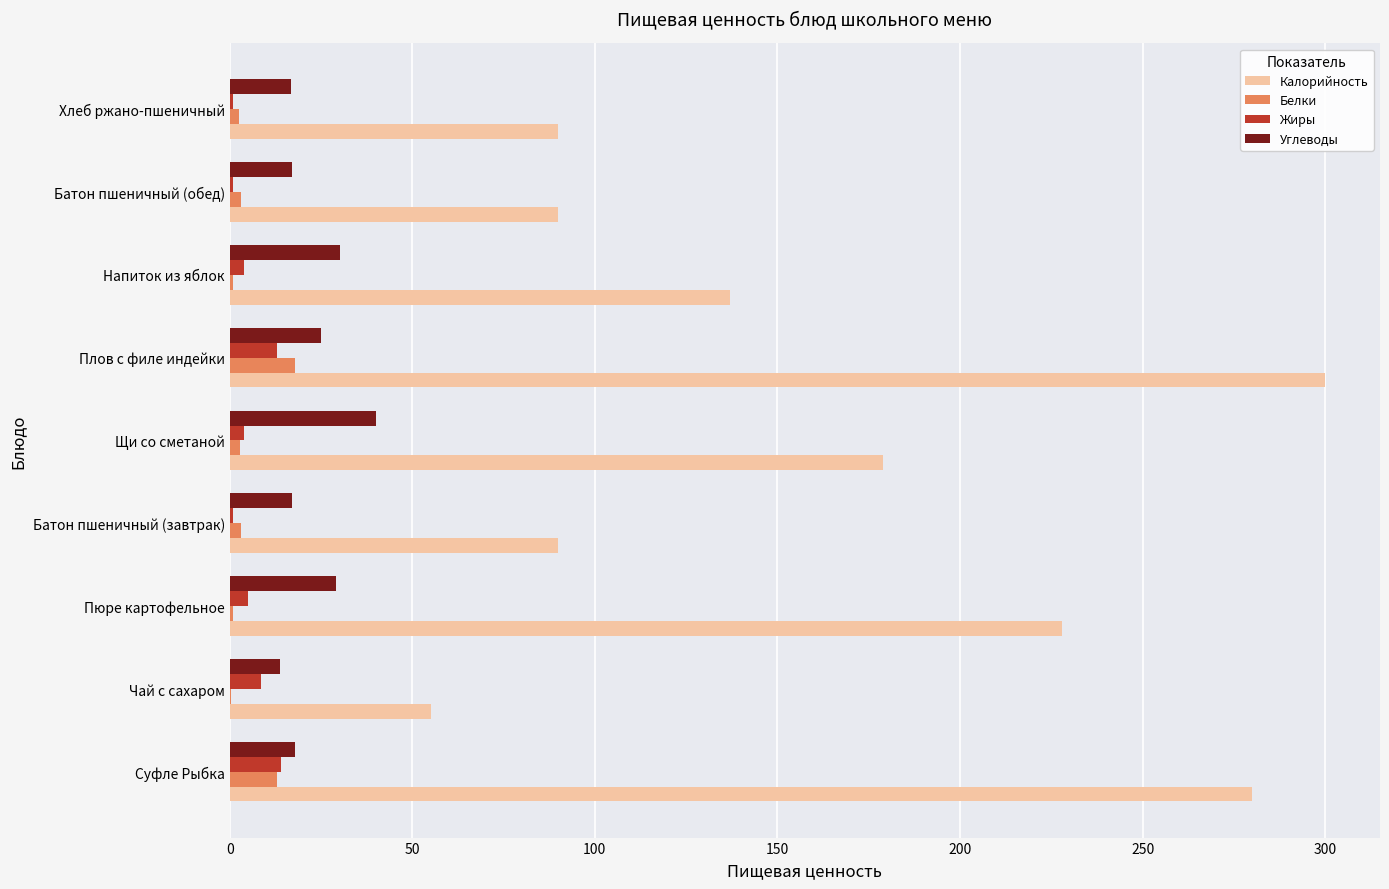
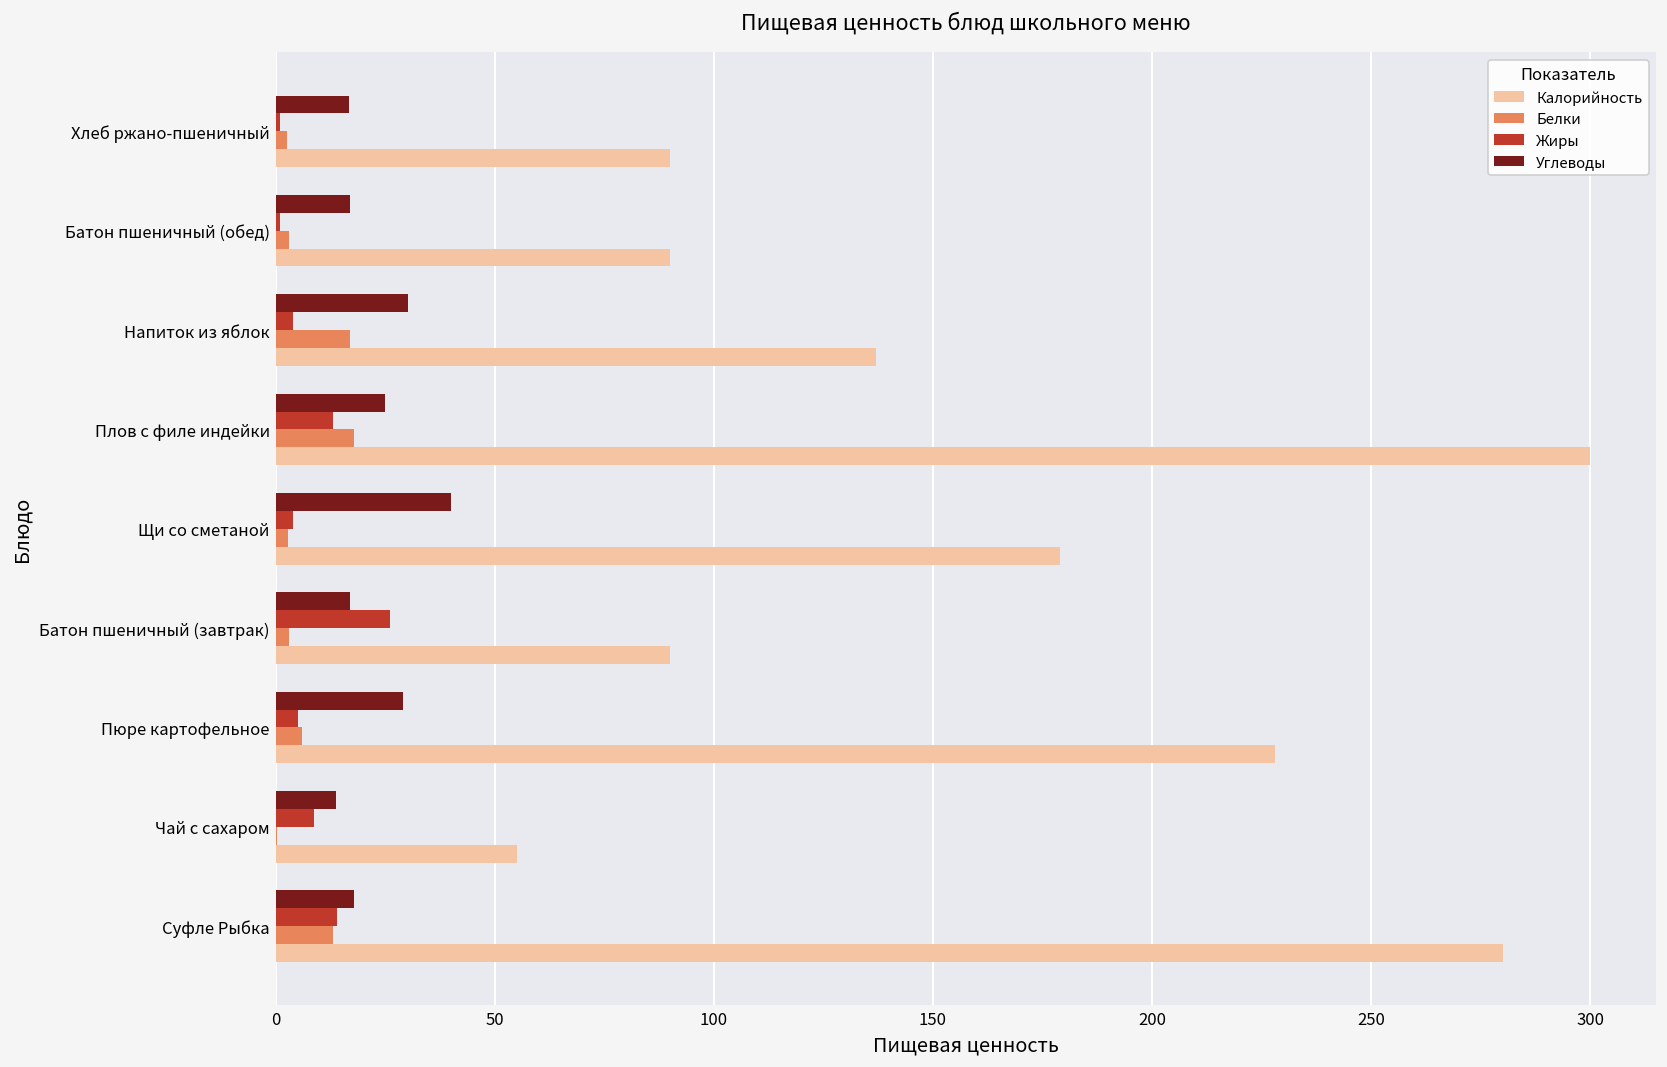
Белки, Напиток из яблок: 1 -> 17
Жиры, Батон пшеничный (завтрак): 1 -> 26
Белки, Пюре картофельное: 1 -> 6
